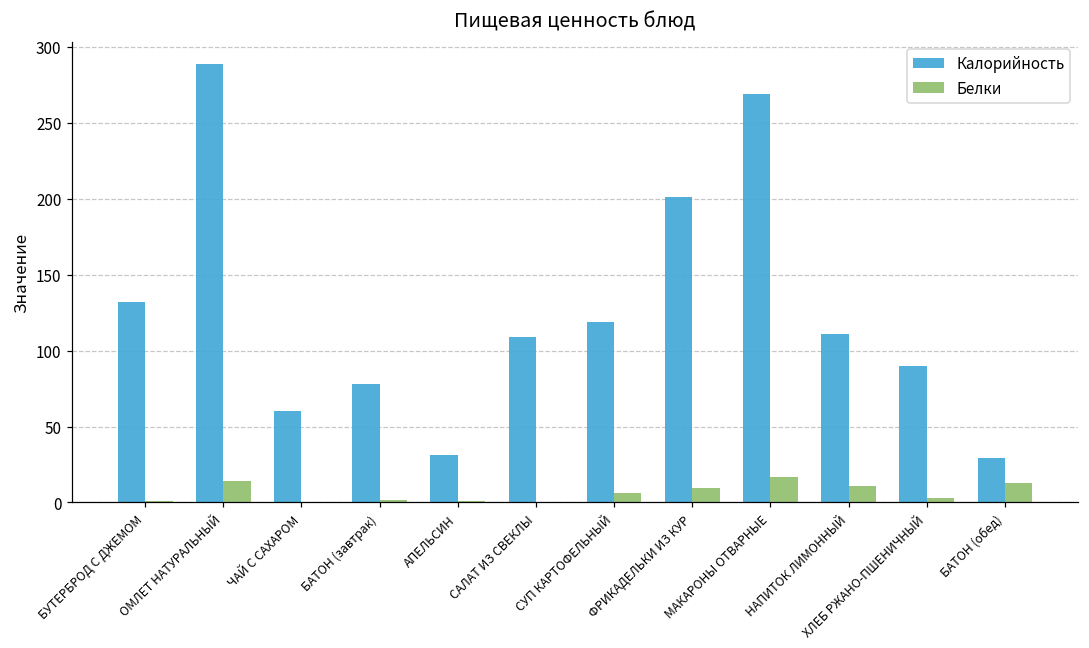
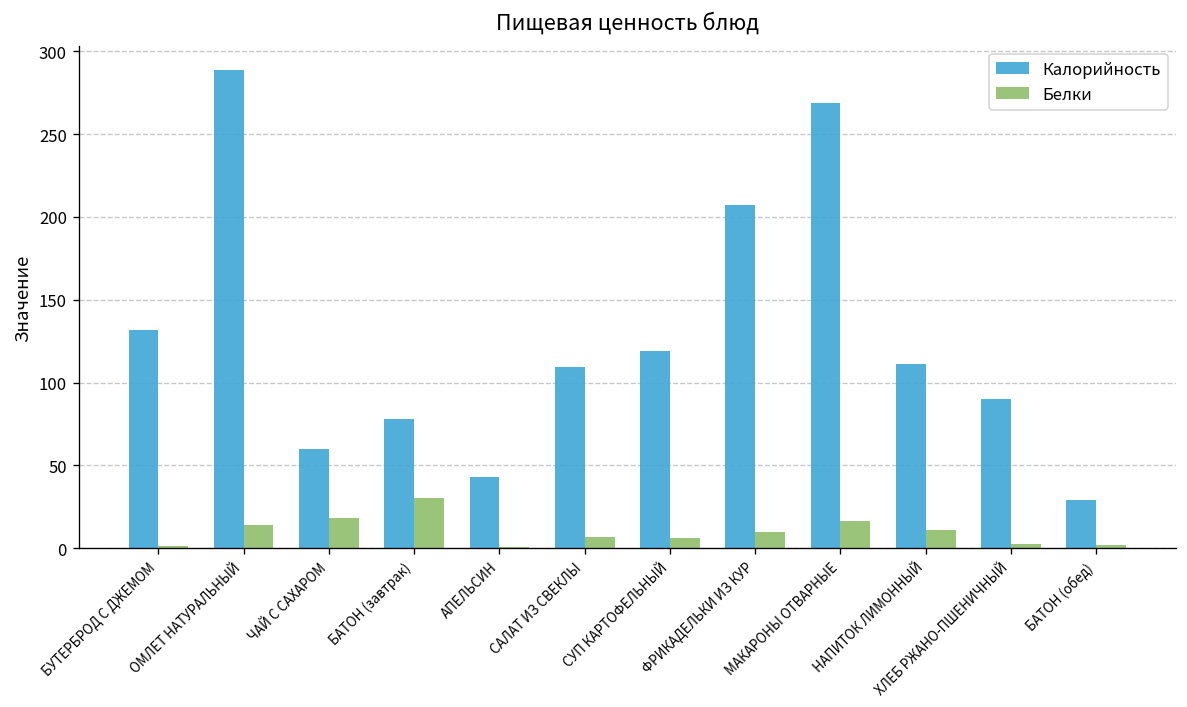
Белки, ЧАЙ С САХАРОМ: 0 -> 18
Белки, БАТОН (завтрак): 2 -> 30
Калорийность, АПЕЛЬСИН: 31 -> 43
Белки, САЛАТ ИЗ СВЕКЛЫ: 1 -> 7
Калорийность, ФРИКАДЕЛЬКИ ИЗ КУР: 201 -> 207
Белки, БАТОН (обед): 13 -> 2
